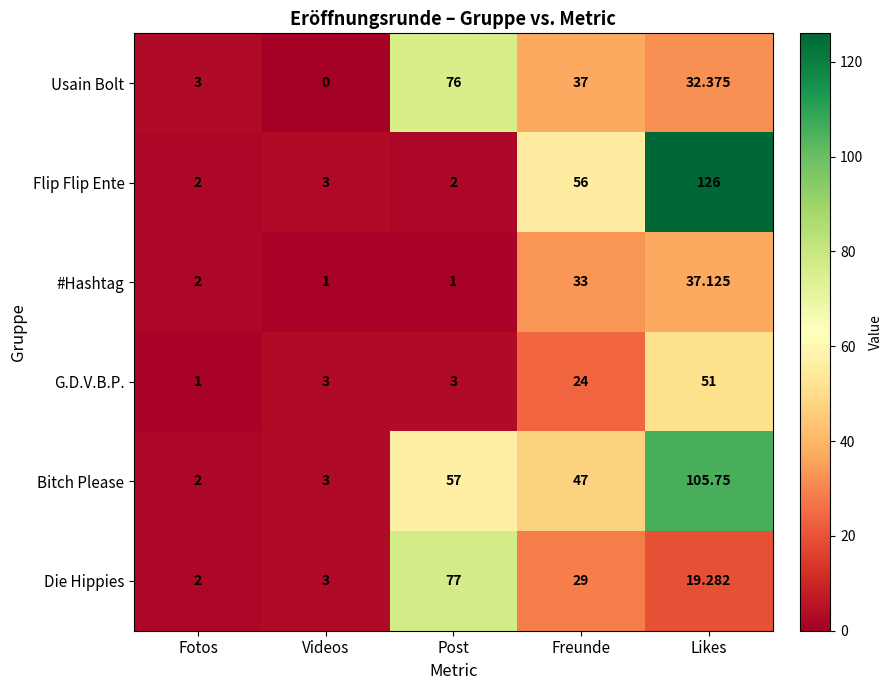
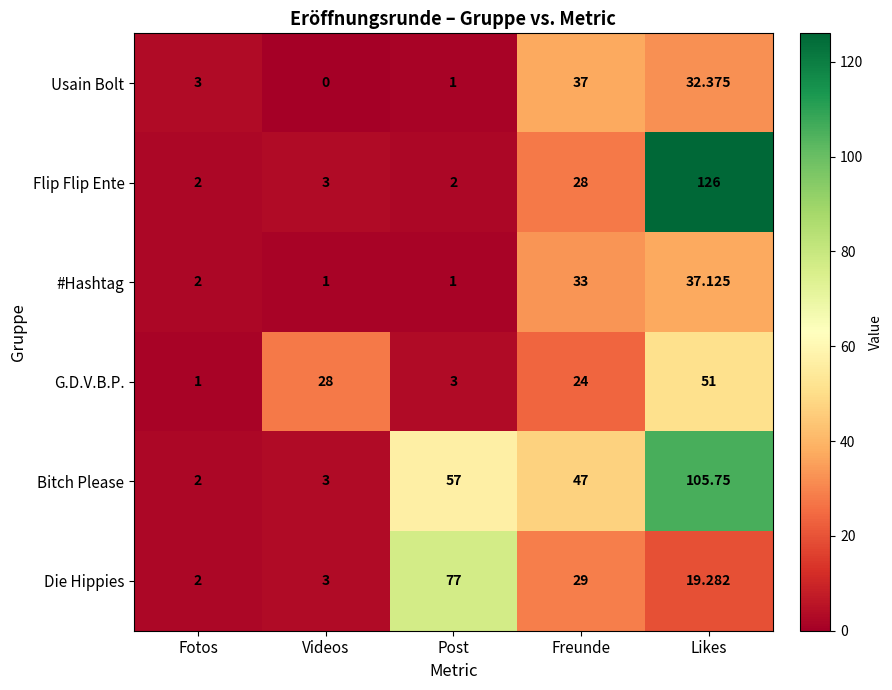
Usain Bolt, Post: 76 -> 1
Flip Flip Ente, Freunde: 56 -> 28
G.D.V.B.P., Videos: 3 -> 28
